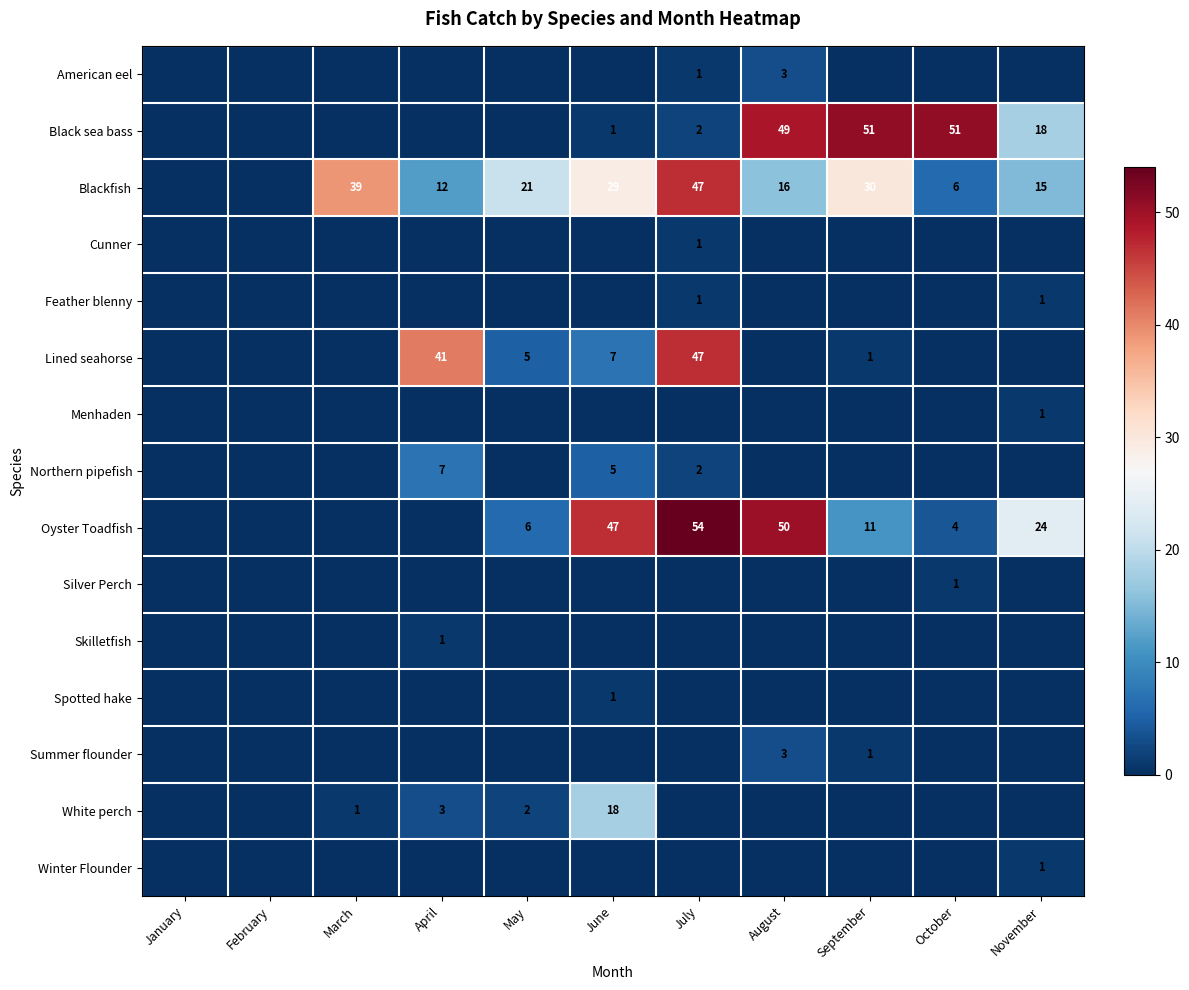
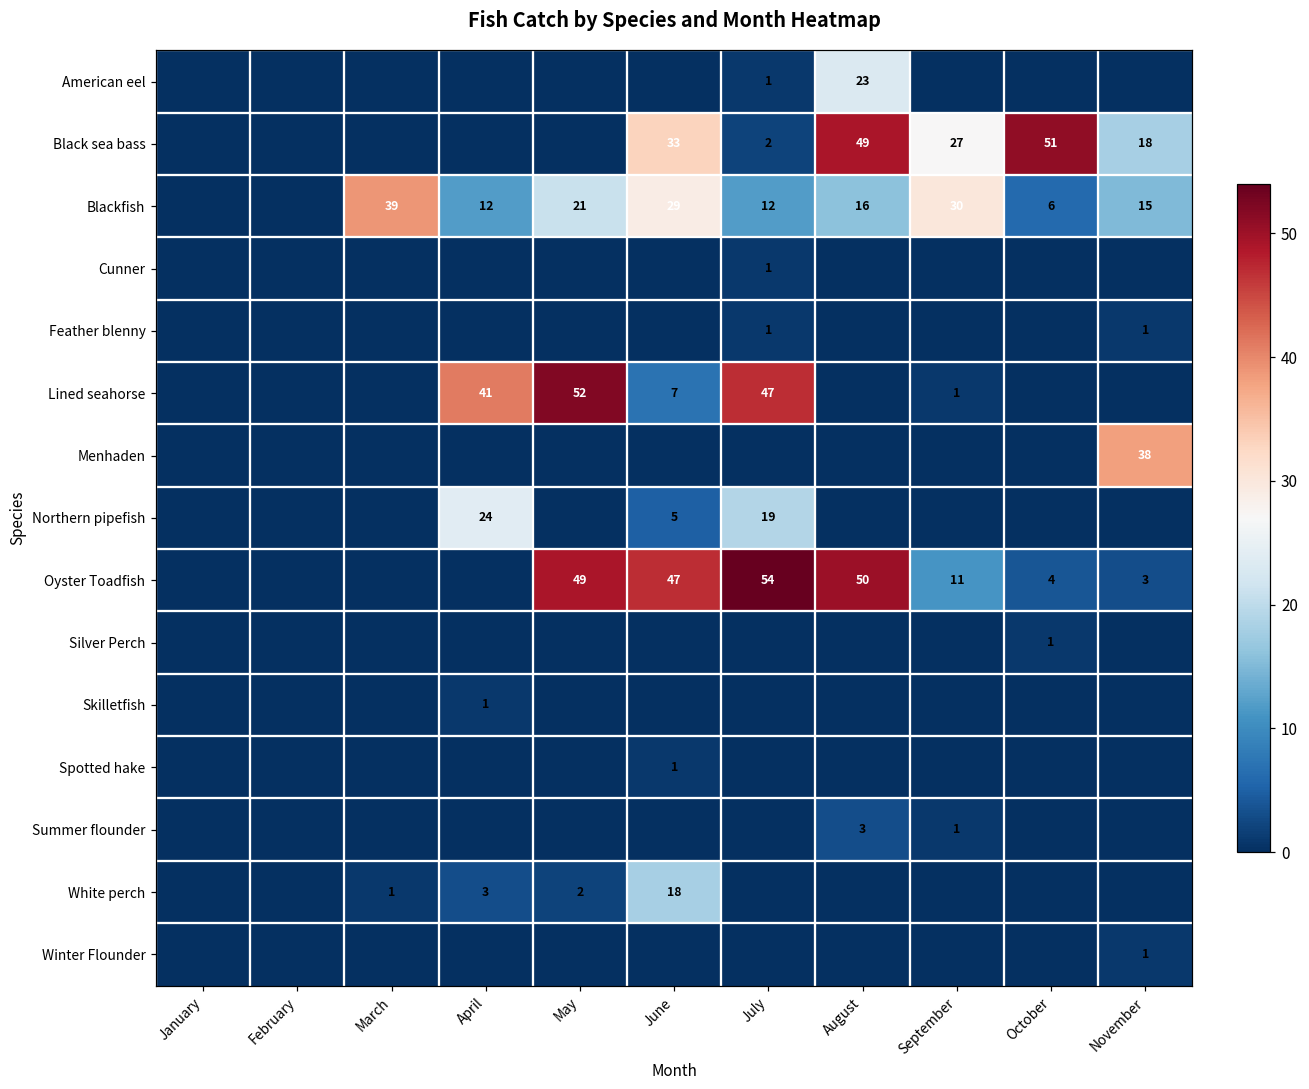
American eel, August: 3 -> 23
Black sea bass, June: 1 -> 33
Black sea bass, September: 51 -> 27
Blackfish, July: 47 -> 12
Lined seahorse, May: 5 -> 52
Menhaden, November: 1 -> 38
Northern pipefish, April: 7 -> 24
Northern pipefish, July: 2 -> 19
Oyster Toadfish, May: 6 -> 49
Oyster Toadfish, November: 24 -> 3
